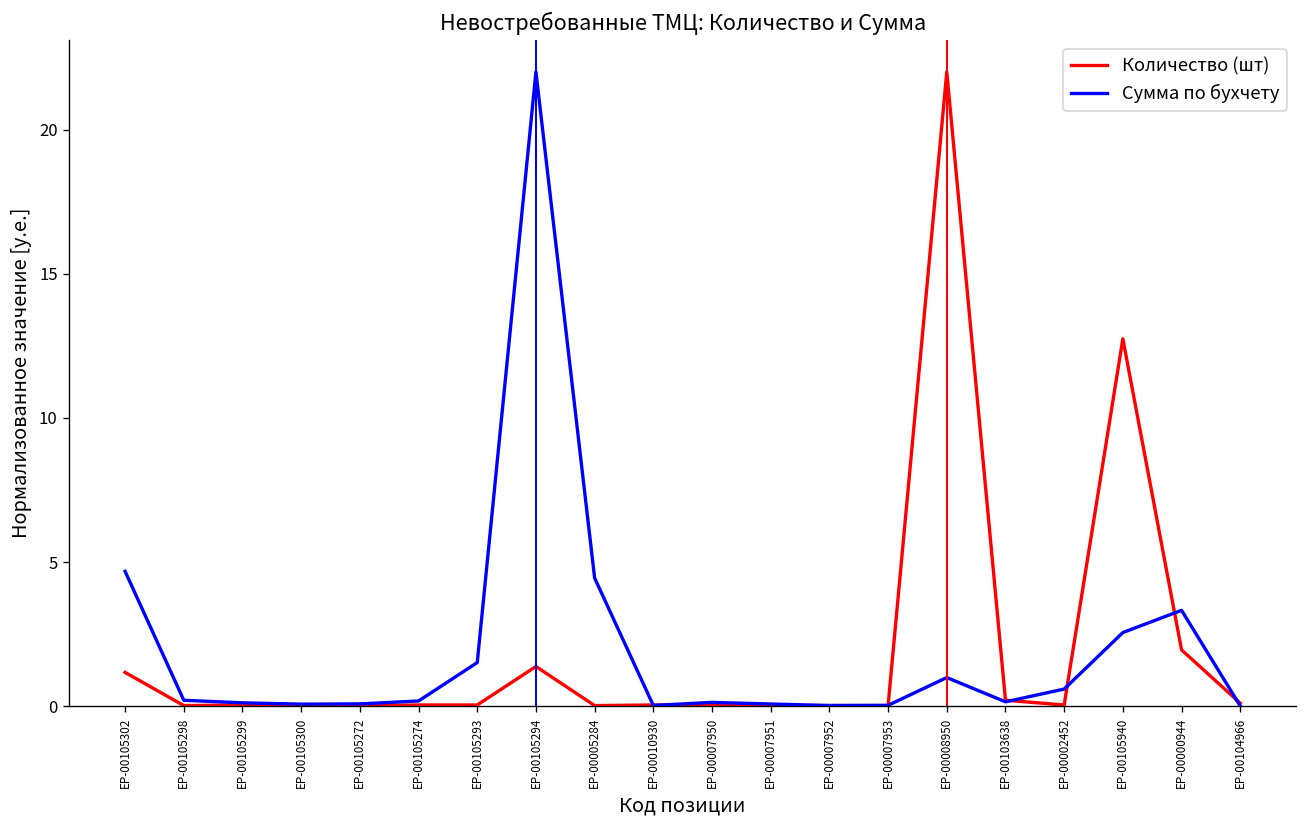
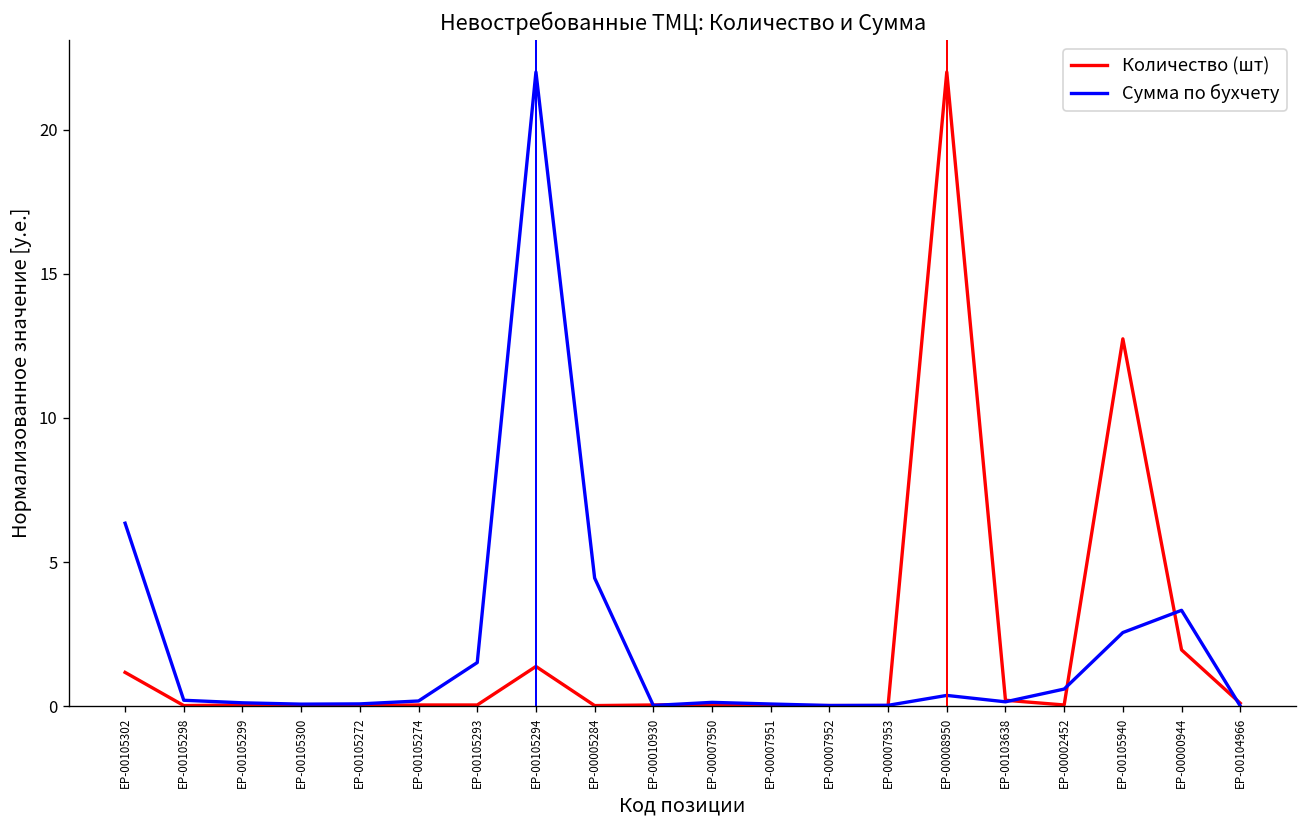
Сумма по бухчету, ЕР-00105302: 4.7 -> 6.3
Сумма по бухчету, ЕР-00008950: 1.0 -> 0.4
